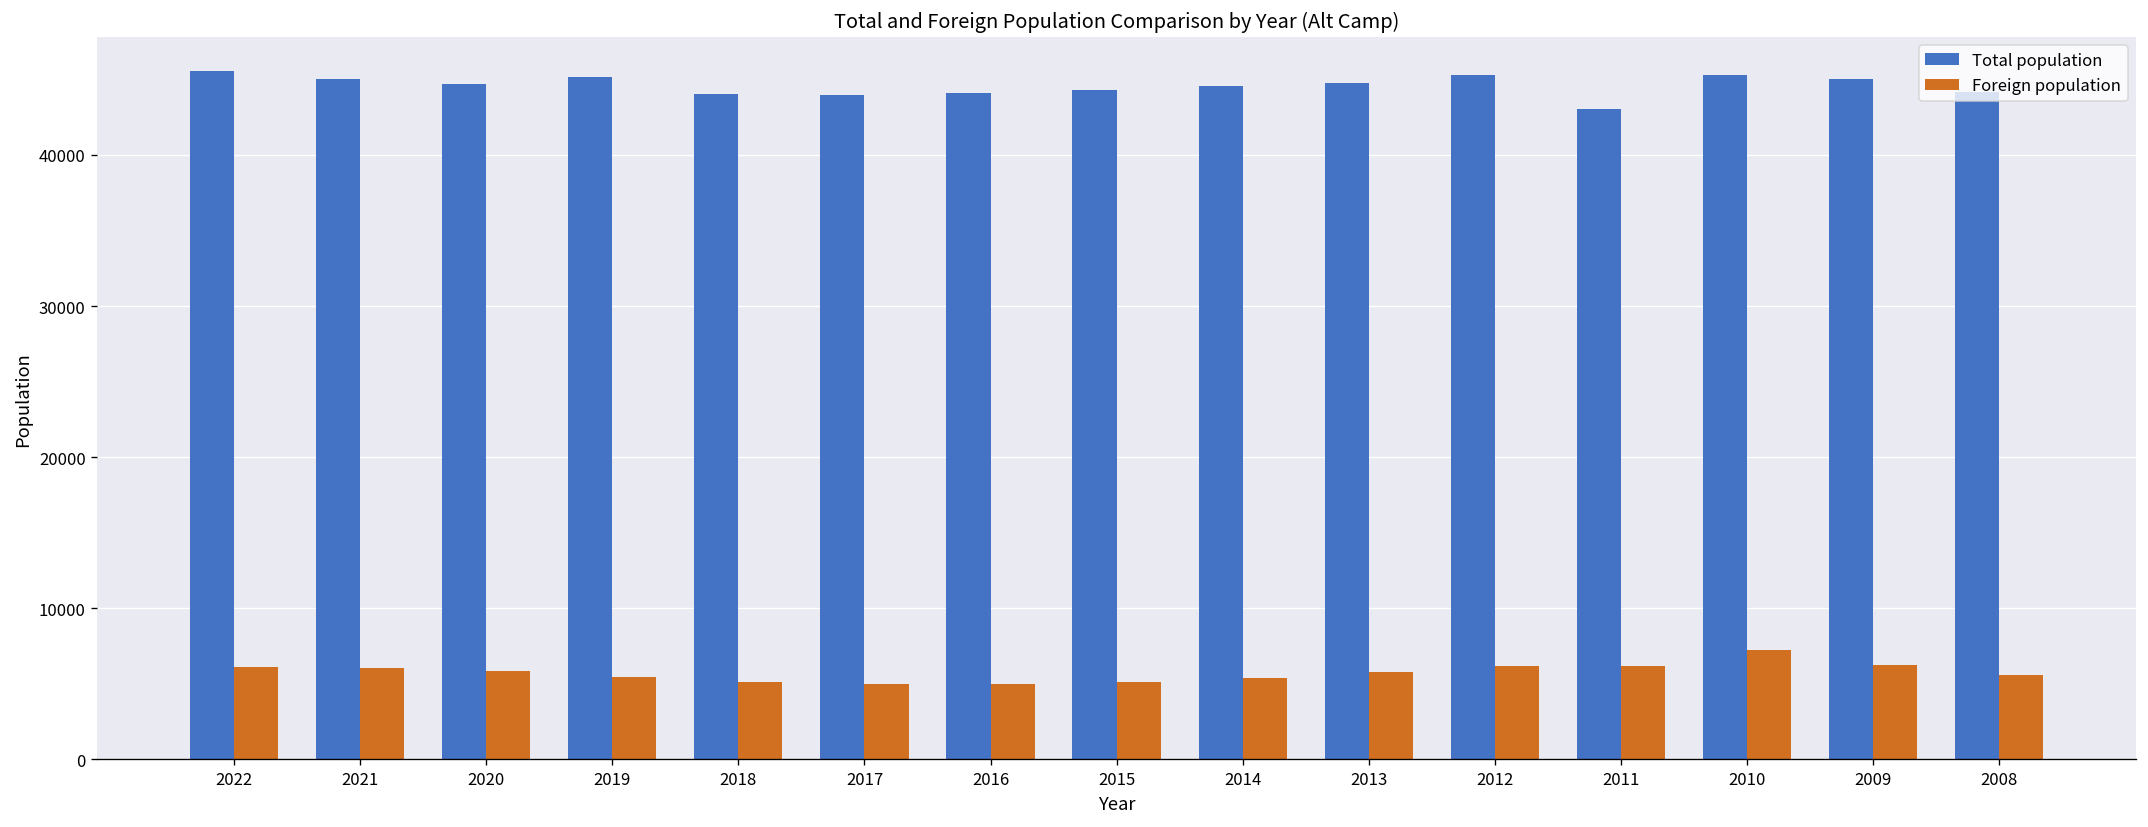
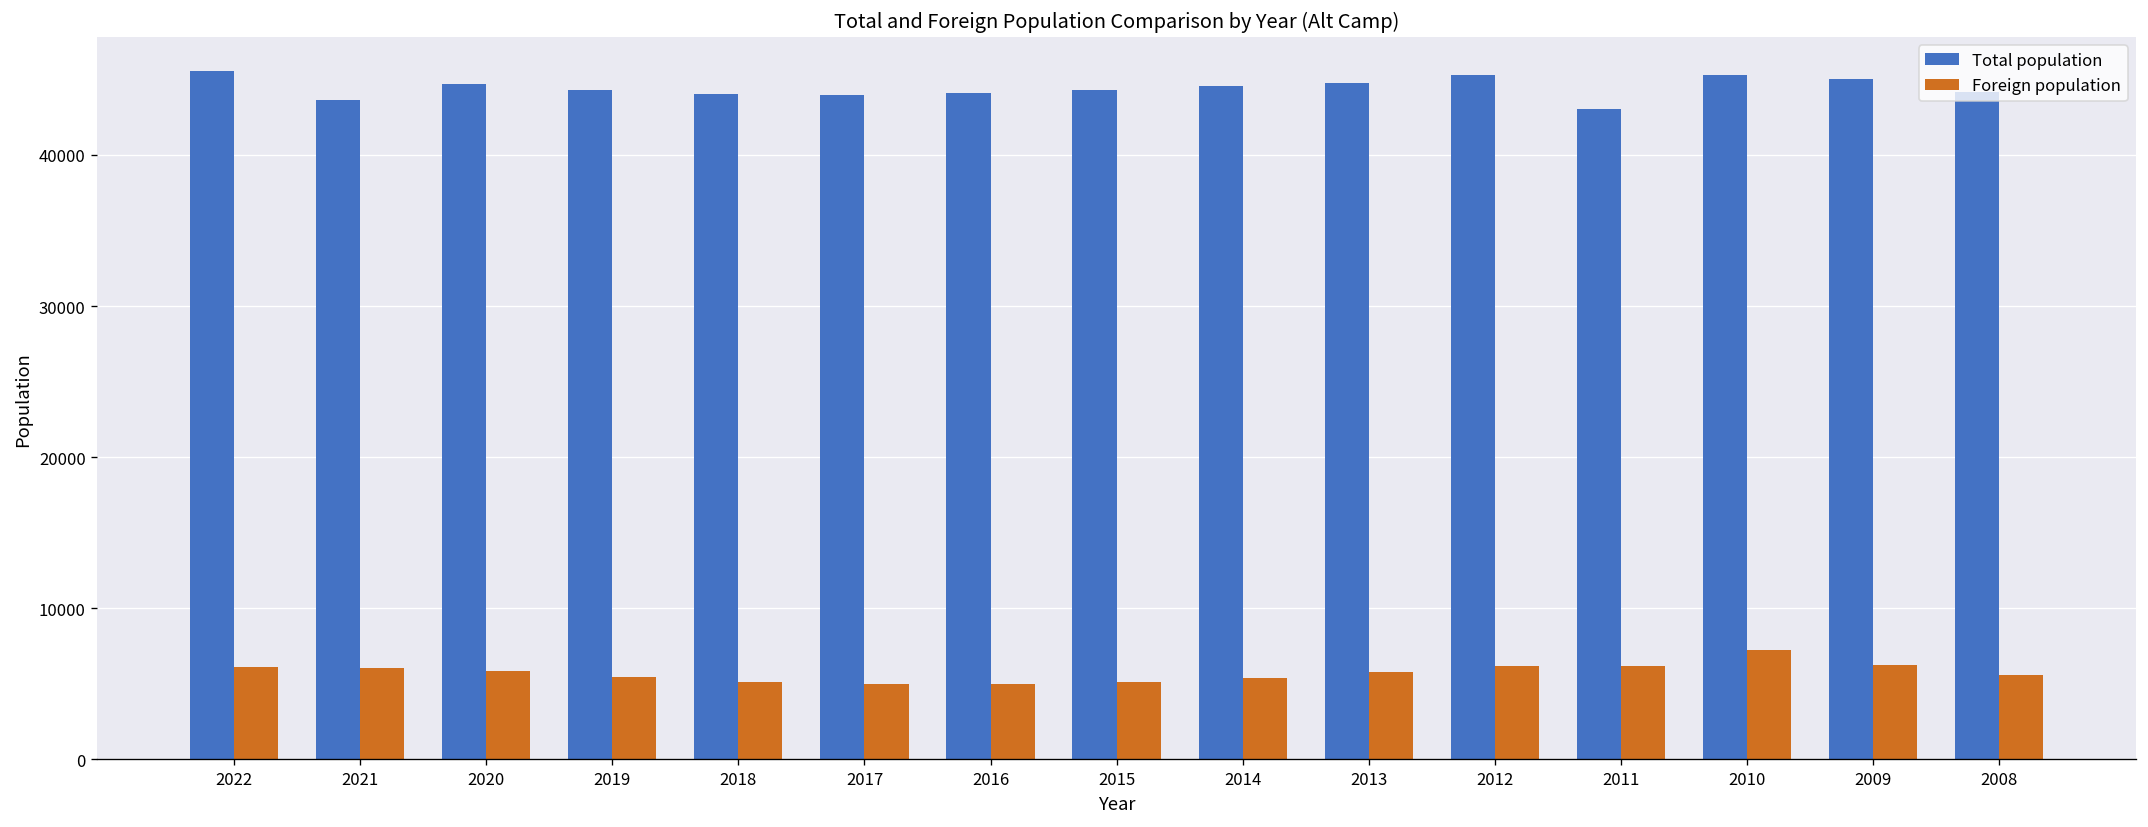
Total population, 2021: 45000 -> 43700
Total population, 2019: 45100 -> 44300
